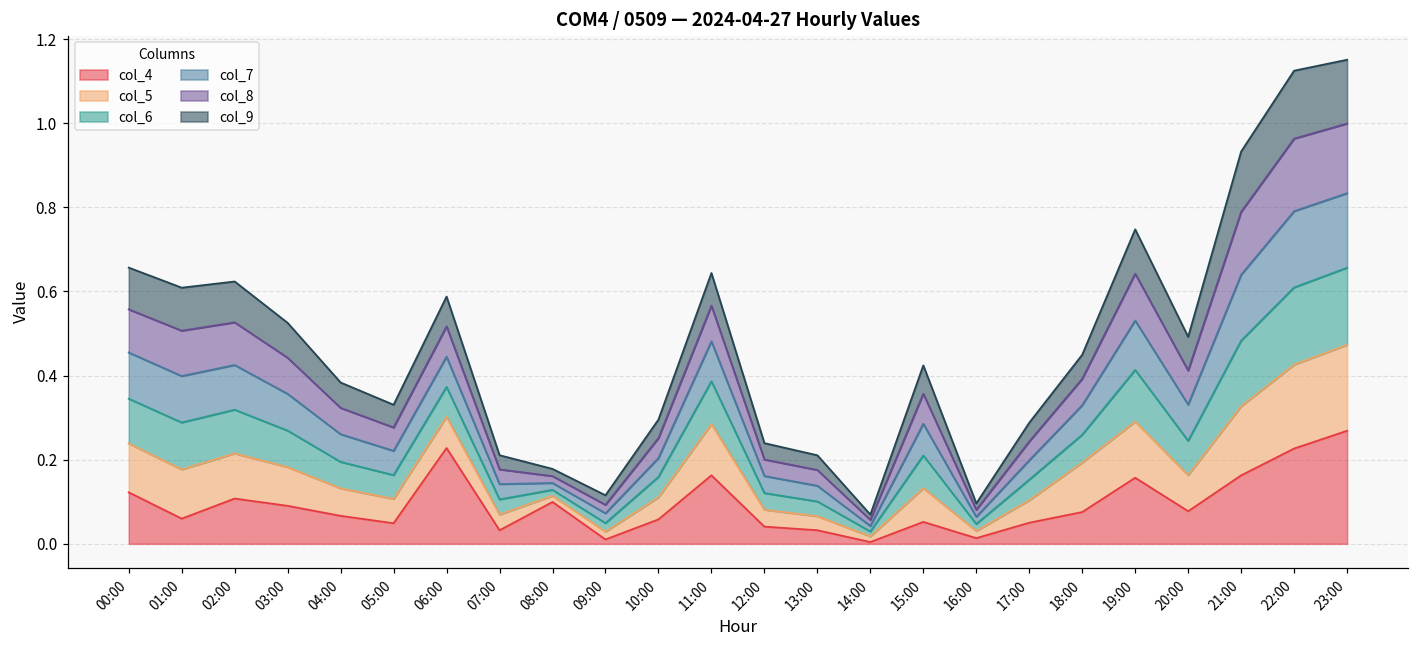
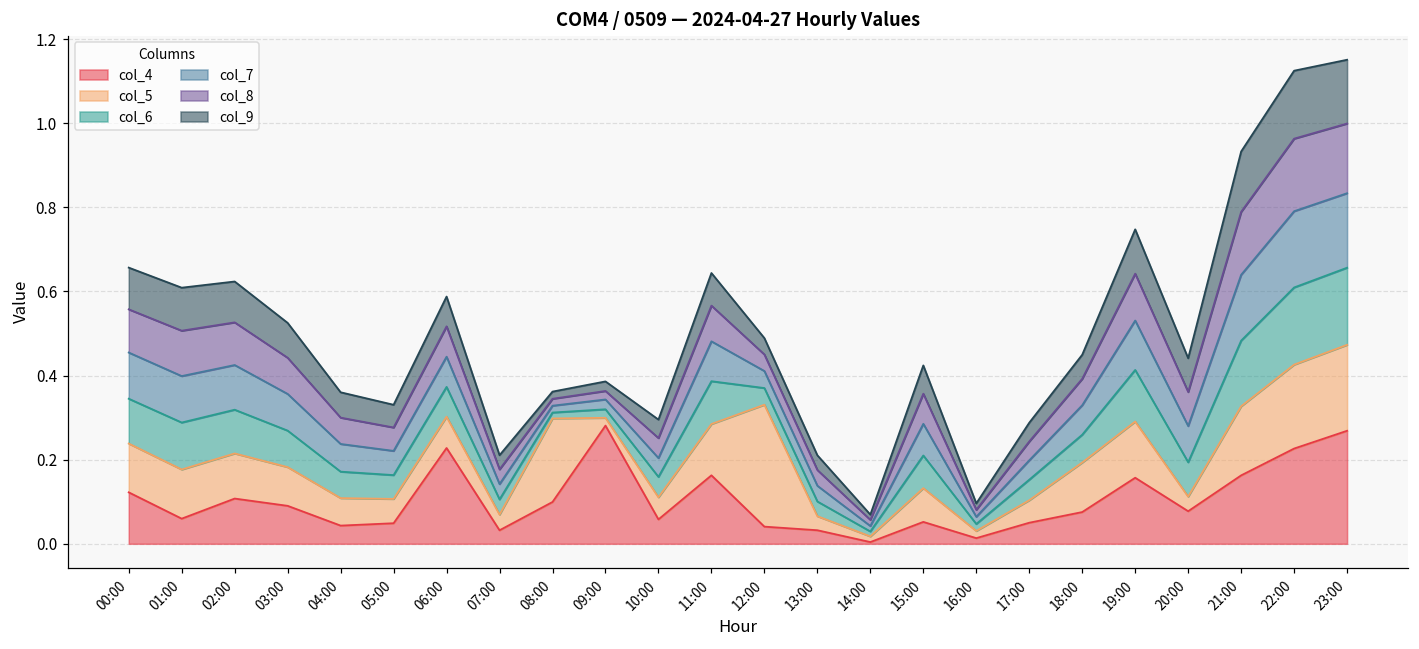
col_4, 04:00: 0.07 -> 0.04
col_5, 08:00: 0.01 -> 0.20
col_4, 09:00: 0.01 -> 0.28
col_5, 12:00: 0.04 -> 0.29
col_5, 20:00: 0.09 -> 0.03
